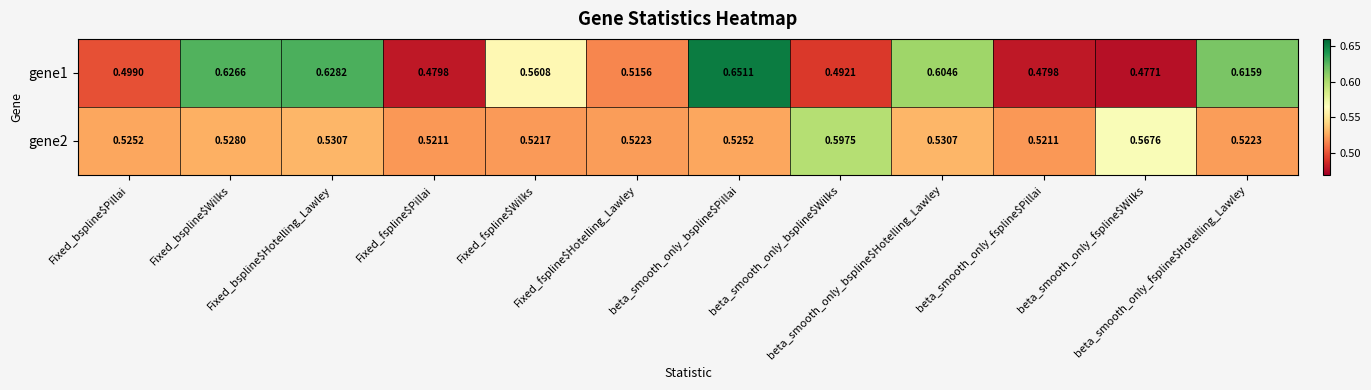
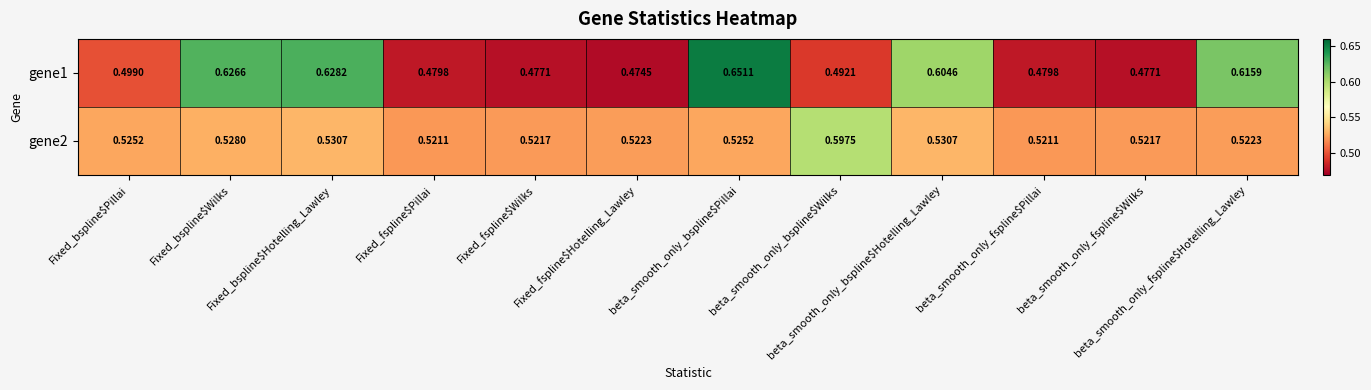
gene1, Fixed_fspline$Wilks: 0.5608 -> 0.4771
gene1, Fixed_fspline$Hotelling_Lawley: 0.5156 -> 0.4745
gene2, beta_smooth_only_fspline$Wilks: 0.5676 -> 0.5217
